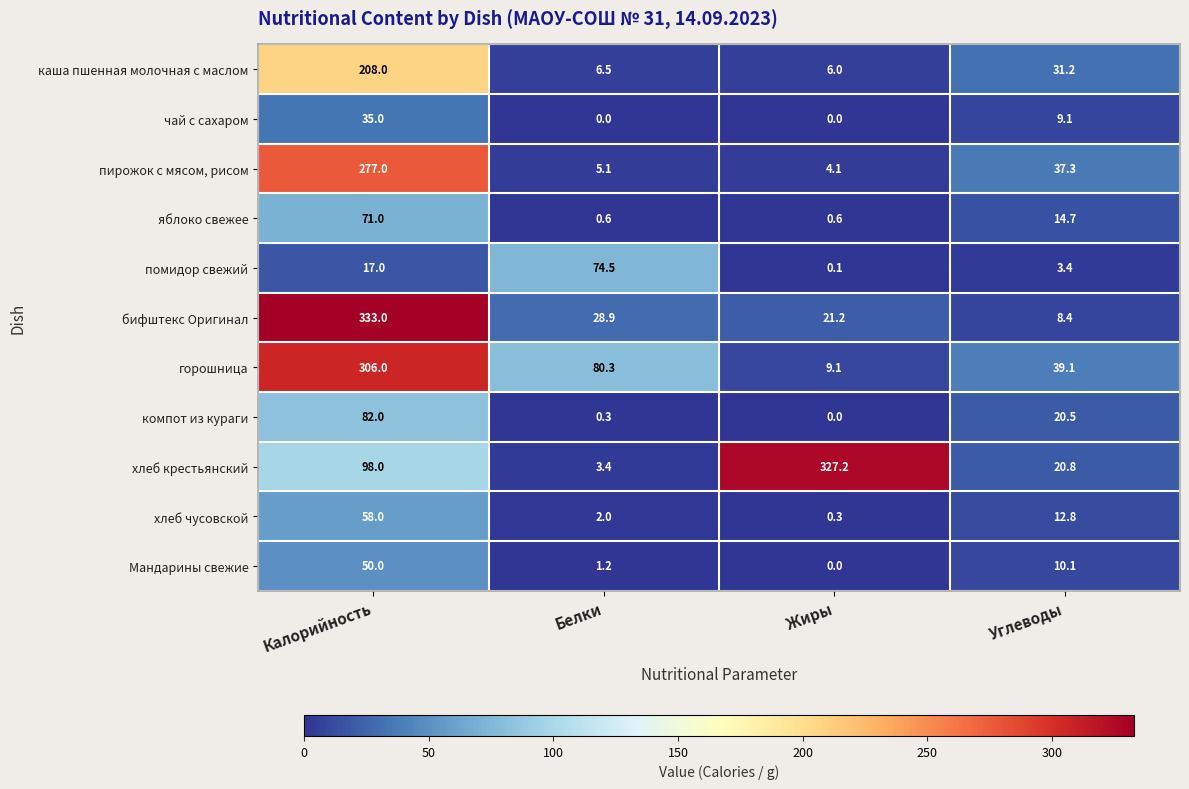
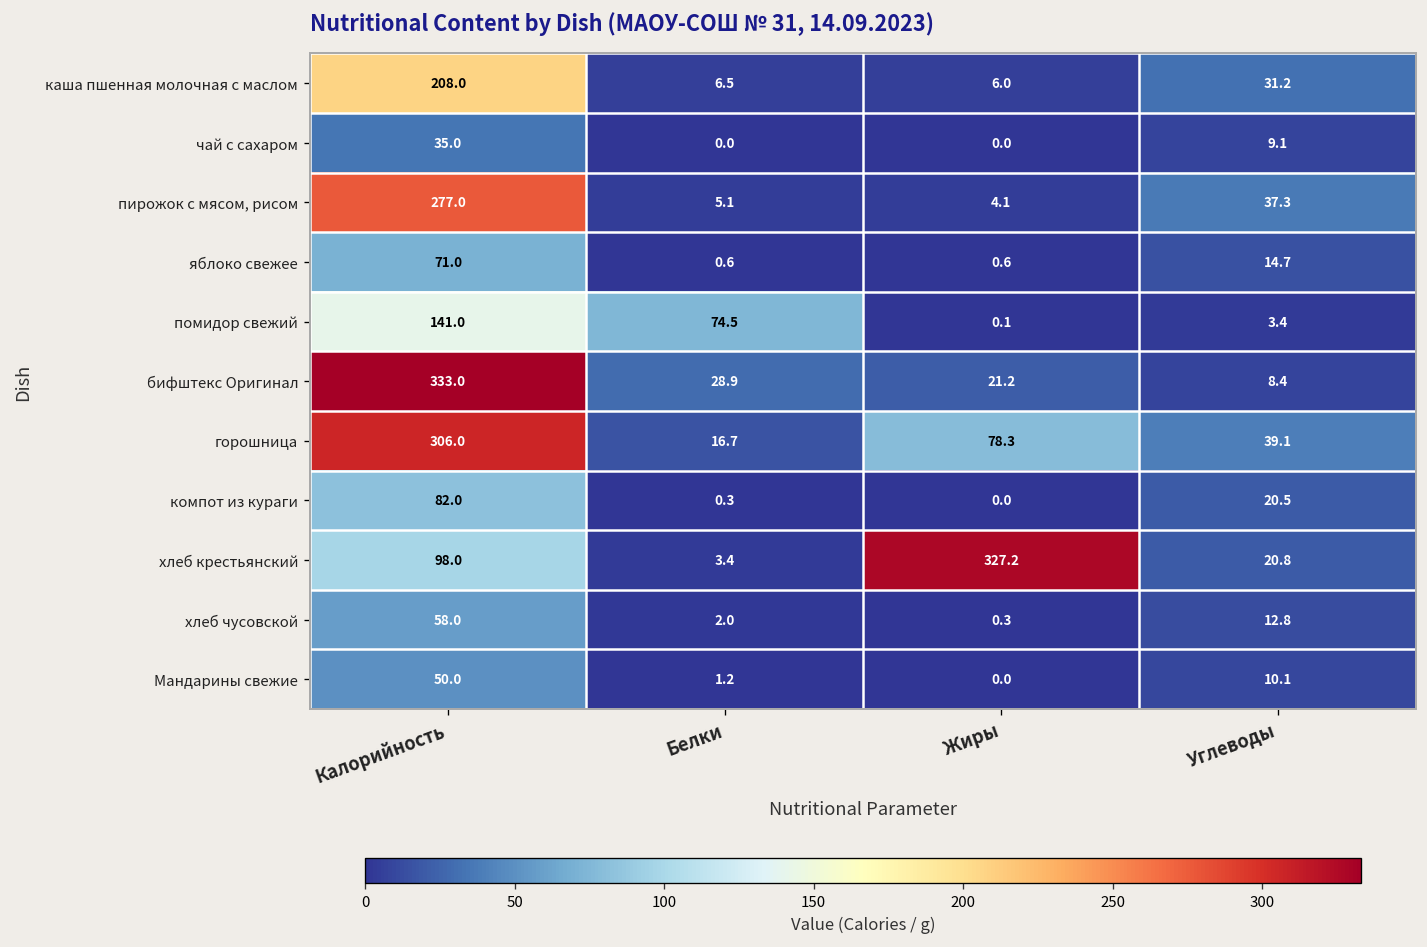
помидор свежий, Калорийность: 17.0 -> 141.0
горошница, Белки: 80.3 -> 16.7
горошница, Жиры: 9.1 -> 78.3
